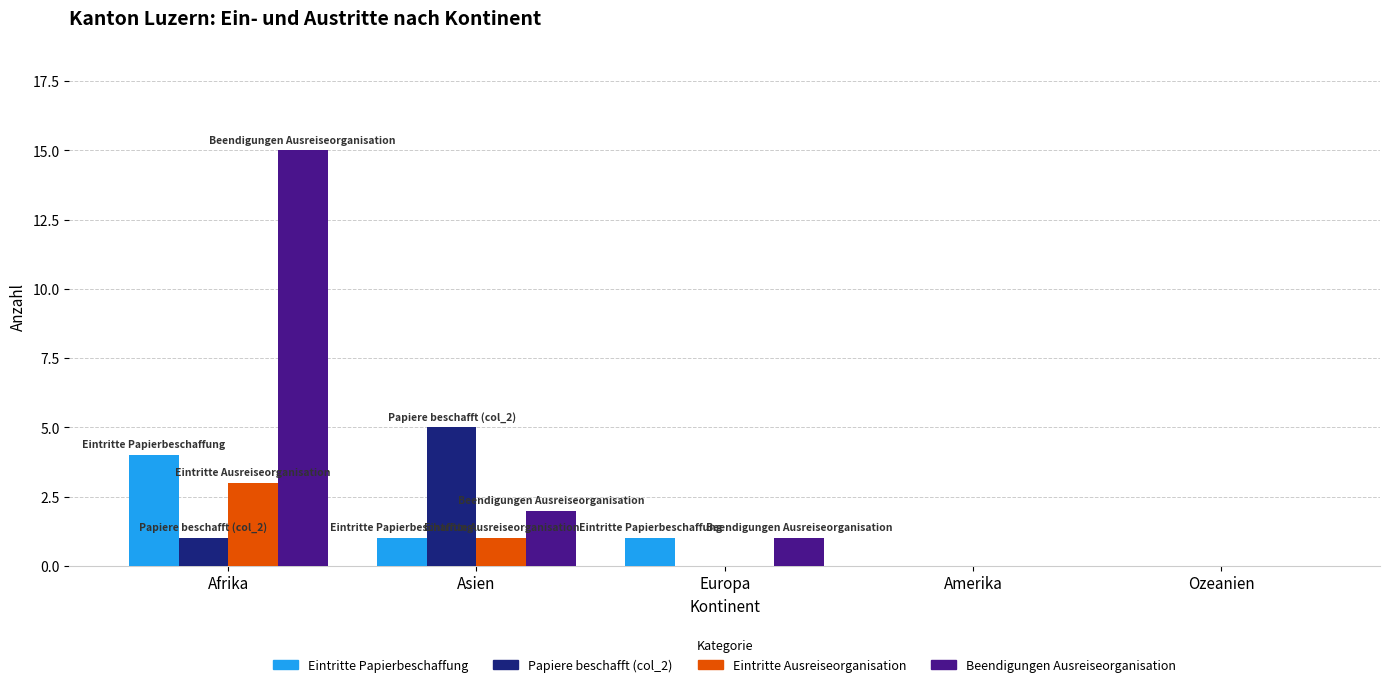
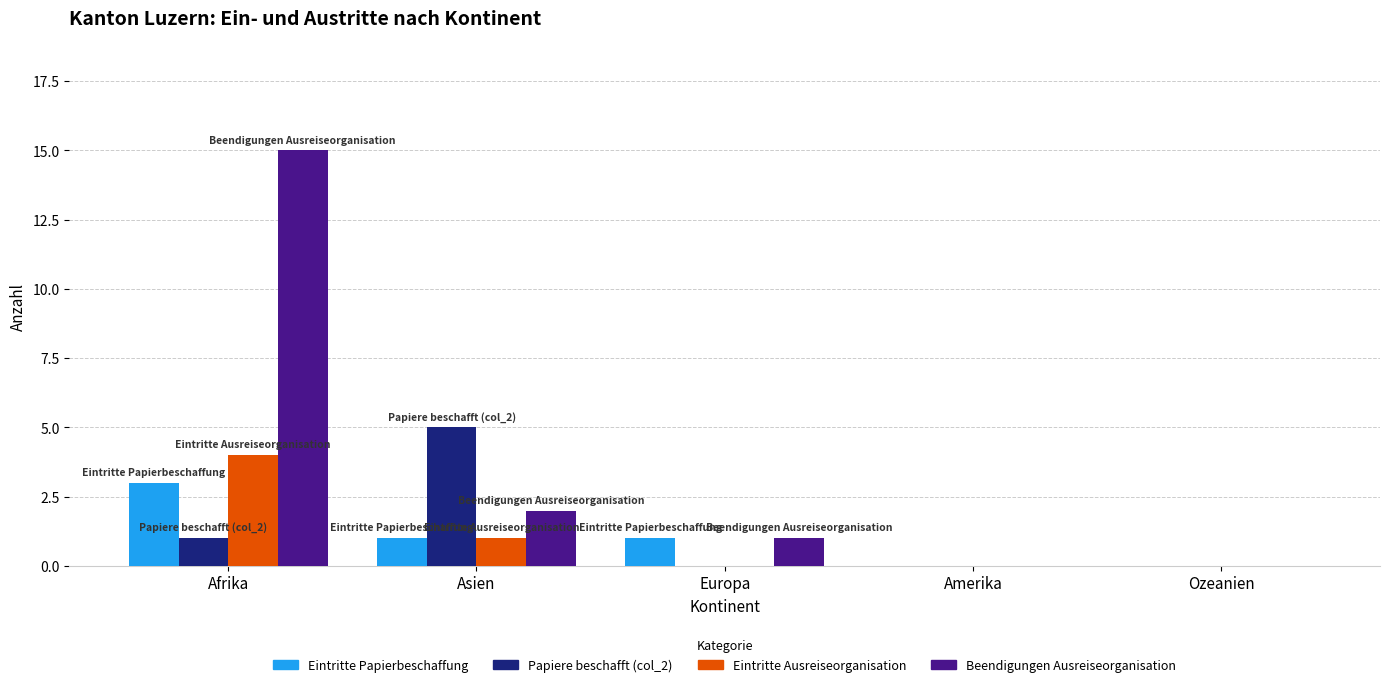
Eintritte Papierbeschaffung, Afrika: 4 -> 3
Eintritte Ausreiseorganisation, Afrika: 3 -> 4
